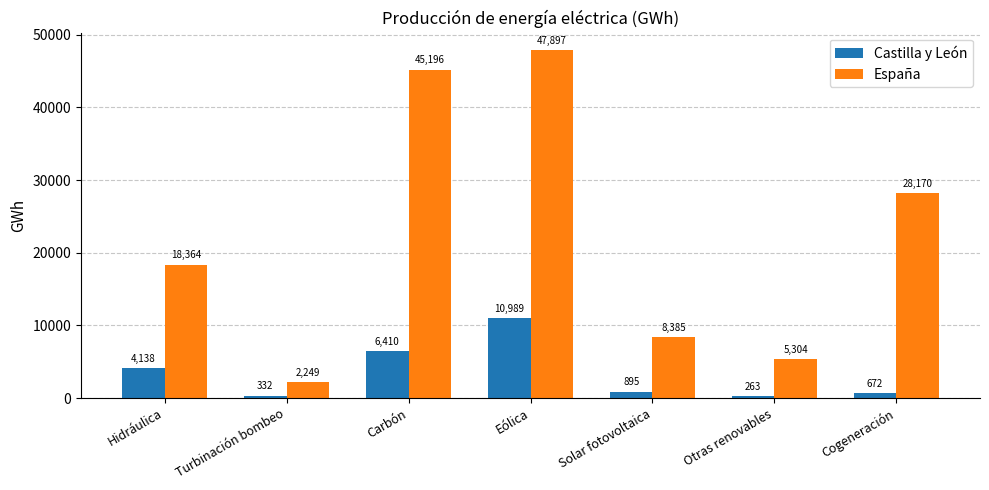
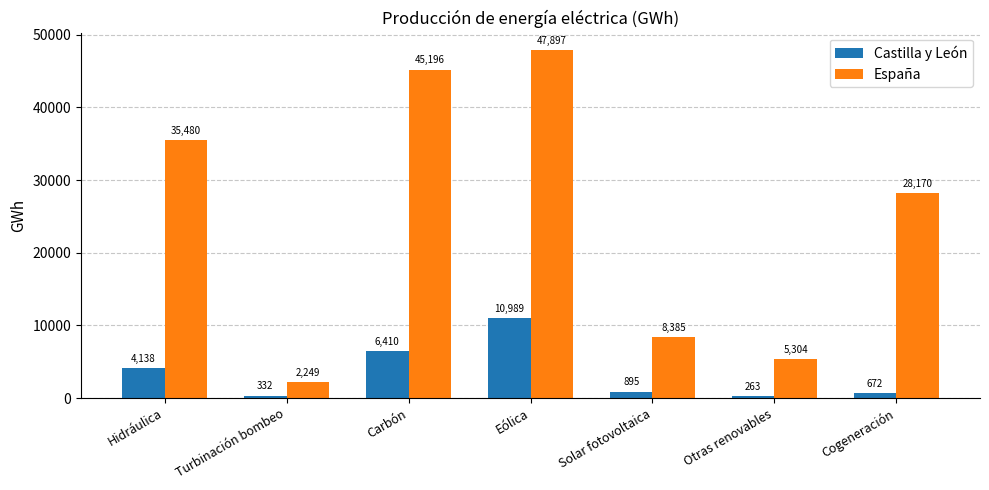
España, Hidráulica: 18,364 -> 35,480
